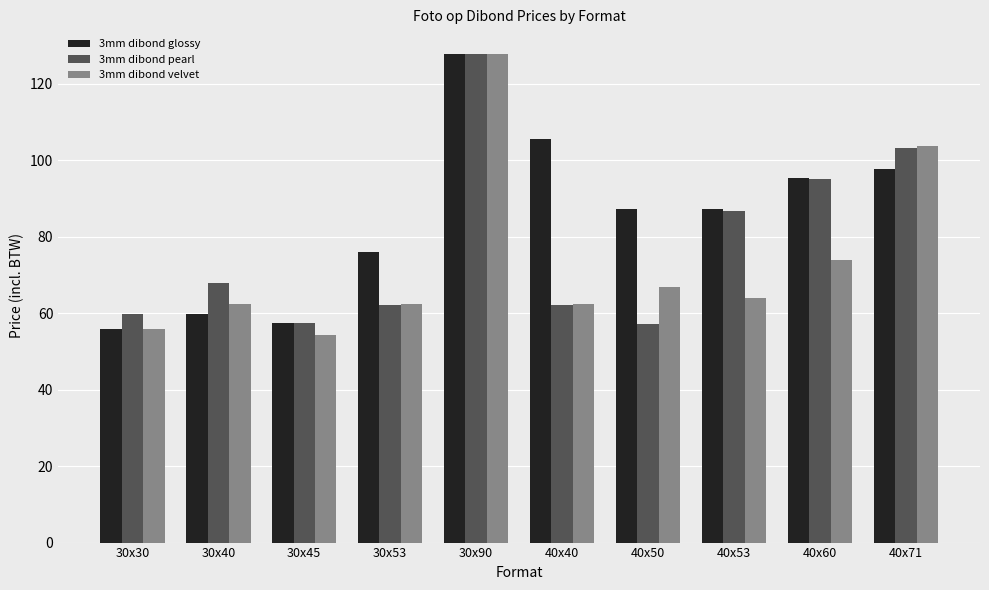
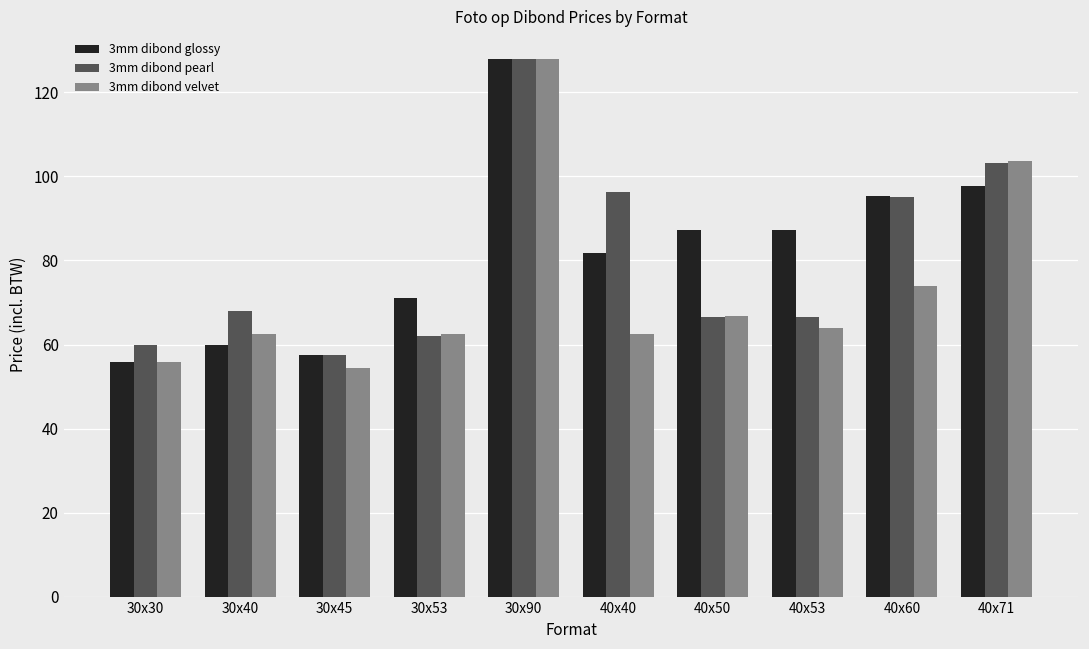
3mm dibond glossy, 30x53: 76 -> 71
3mm dibond glossy, 40x40: 105 -> 82
3mm dibond pearl, 40x40: 62 -> 96
3mm dibond pearl, 40x50: 57 -> 67
3mm dibond pearl, 40x53: 87 -> 67
